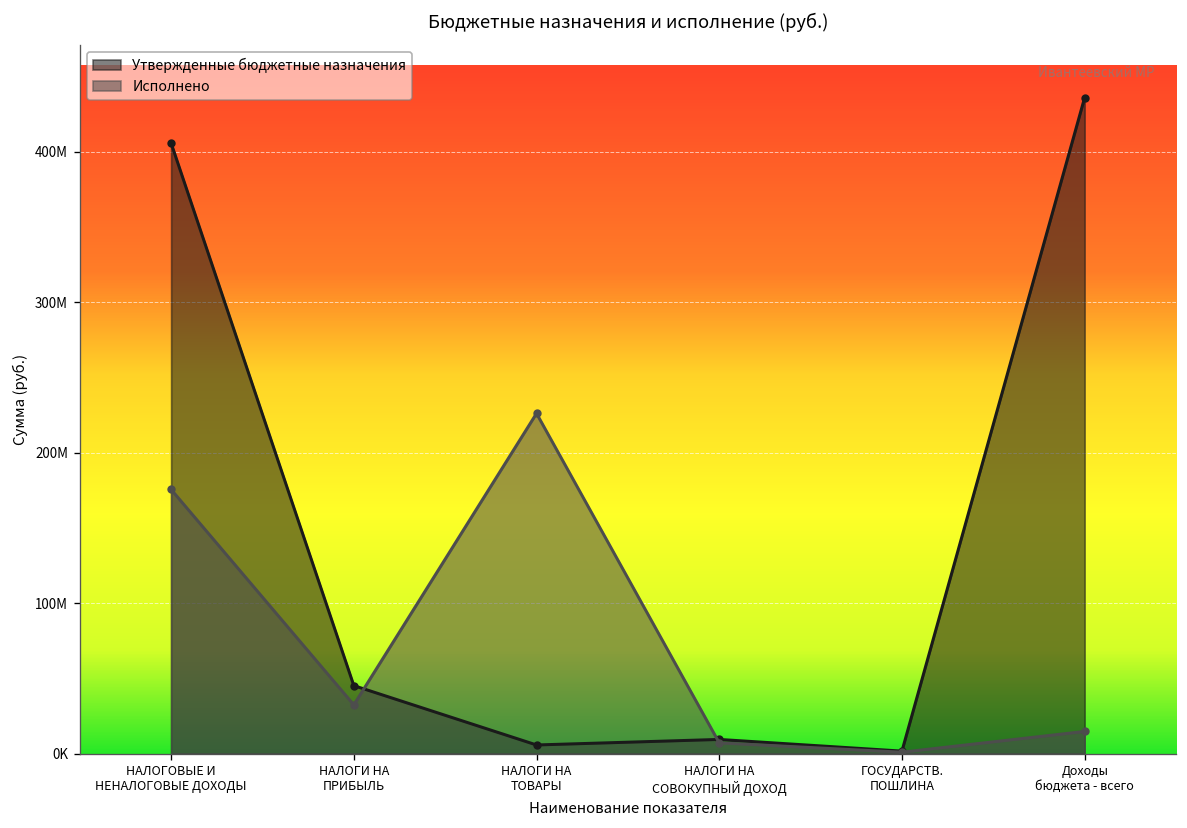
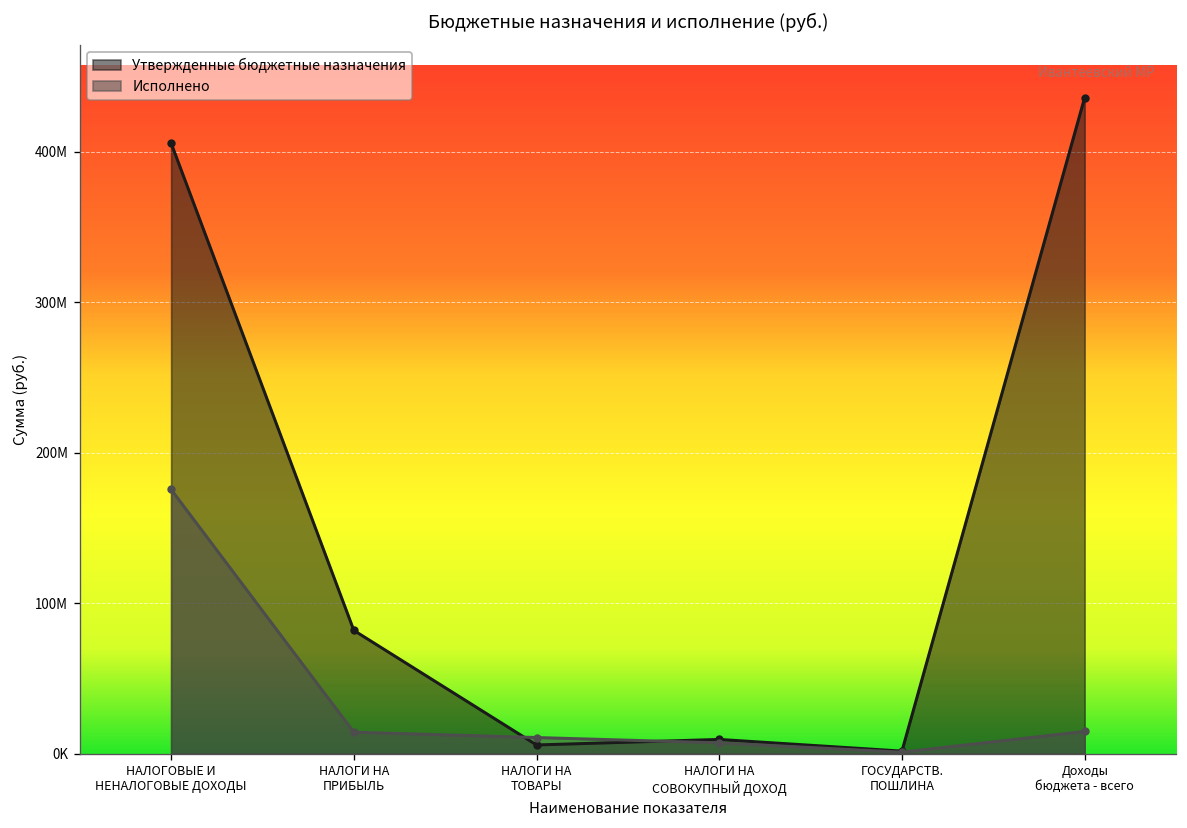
Утвержденные бюджетные назначения, НАЛОГИ НА ПРИБЫЛЬ: 45000000 -> 82000000
Исполнено, НАЛОГИ НА ПРИБЫЛЬ: 32000000 -> 14000000
Исполнено, НАЛОГИ НА ТОВАРЫ: 226000000 -> 11000000
